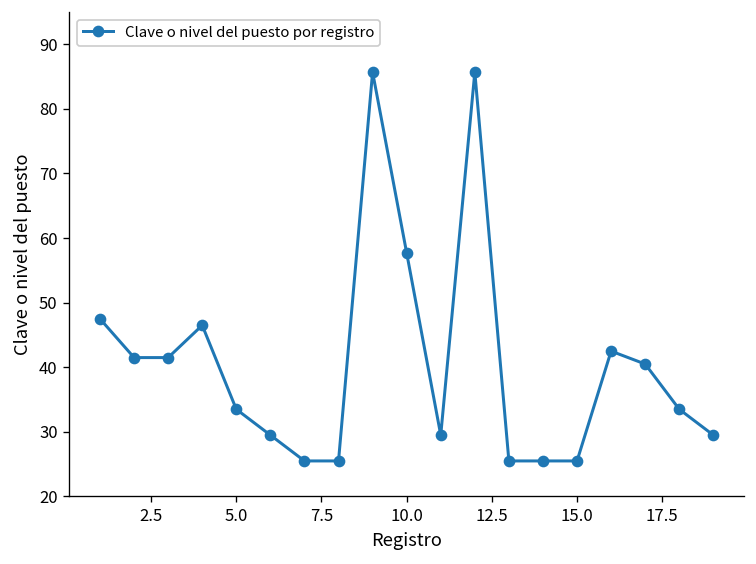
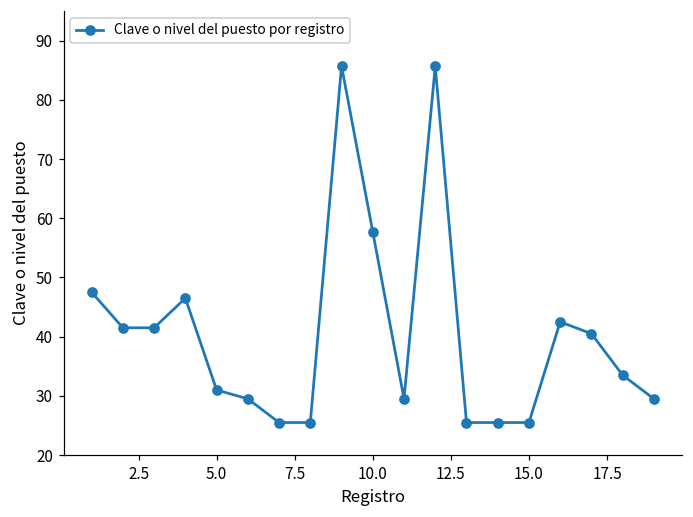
5.0: 34 -> 31
